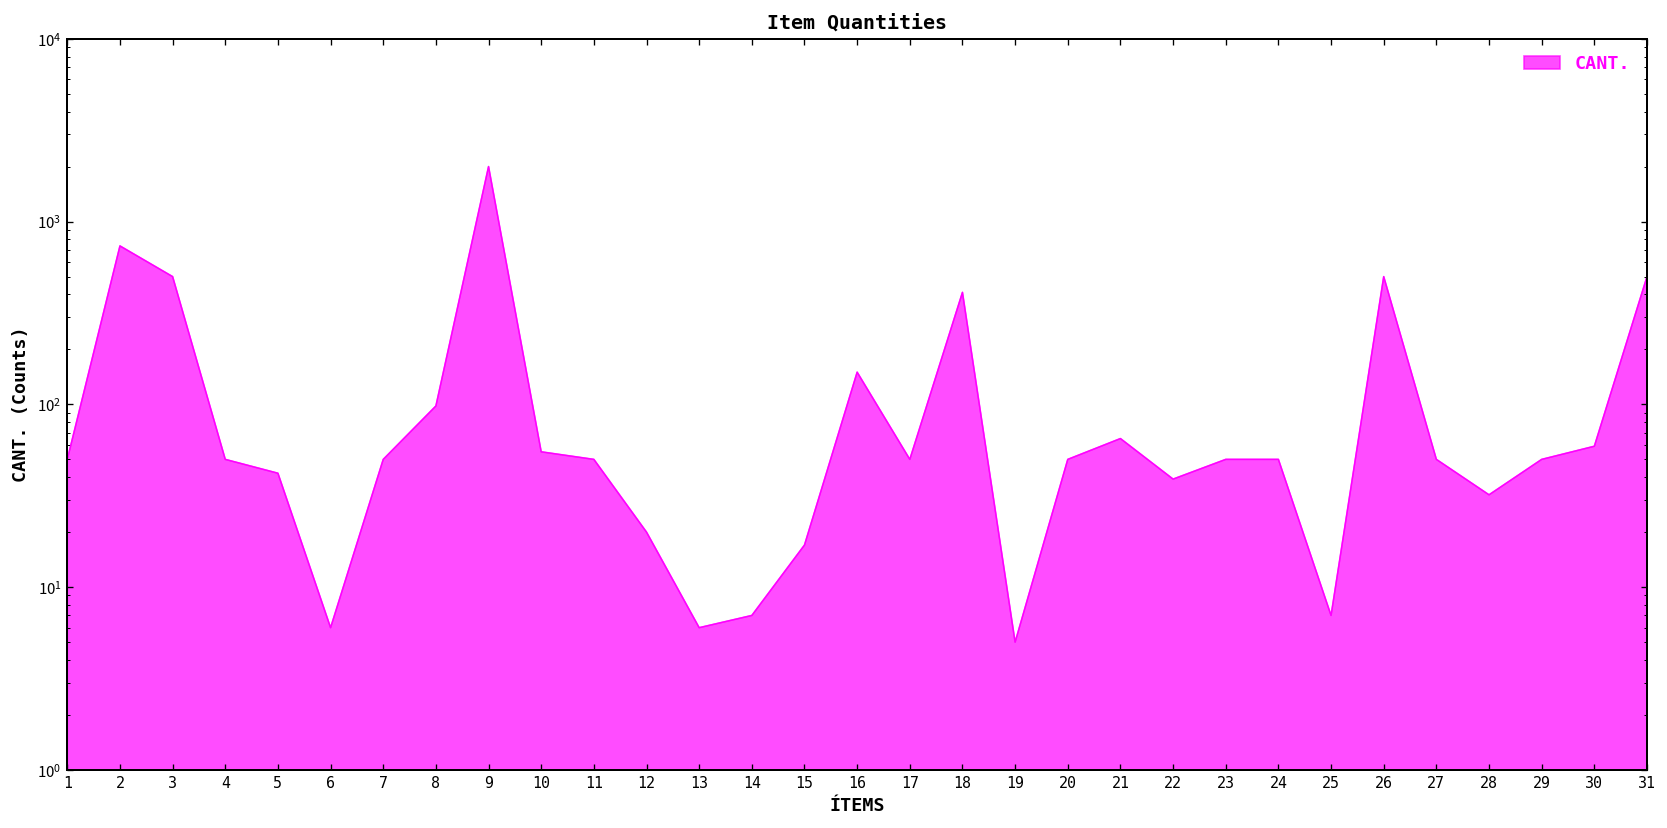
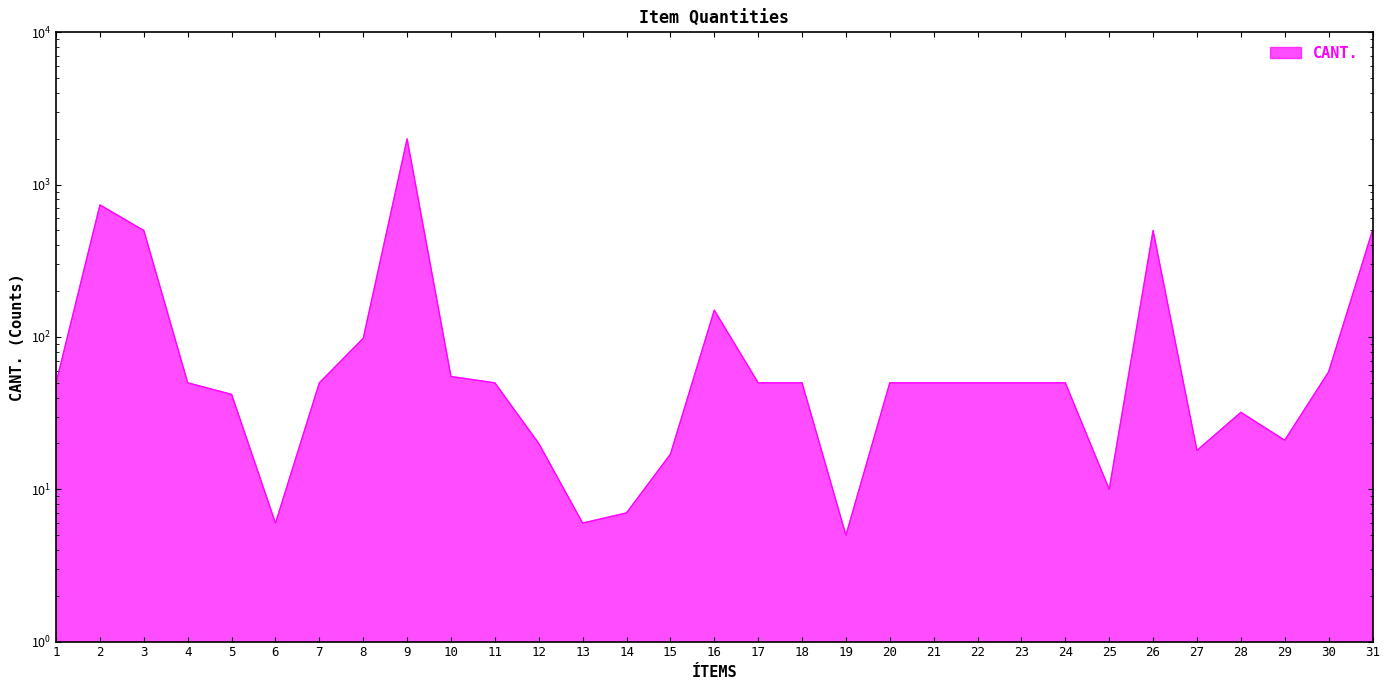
18: 410 -> 50
21: 65 -> 50
22: 39 -> 50
25: 7 -> 10
27: 50 -> 18
29: 50 -> 21
